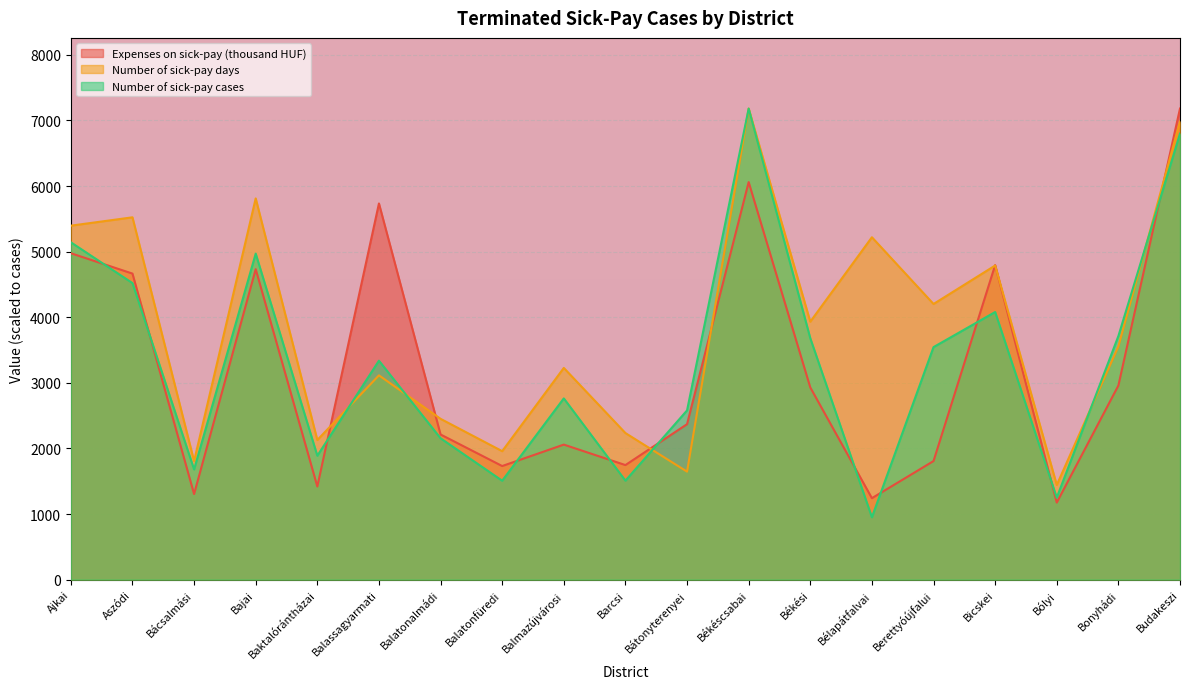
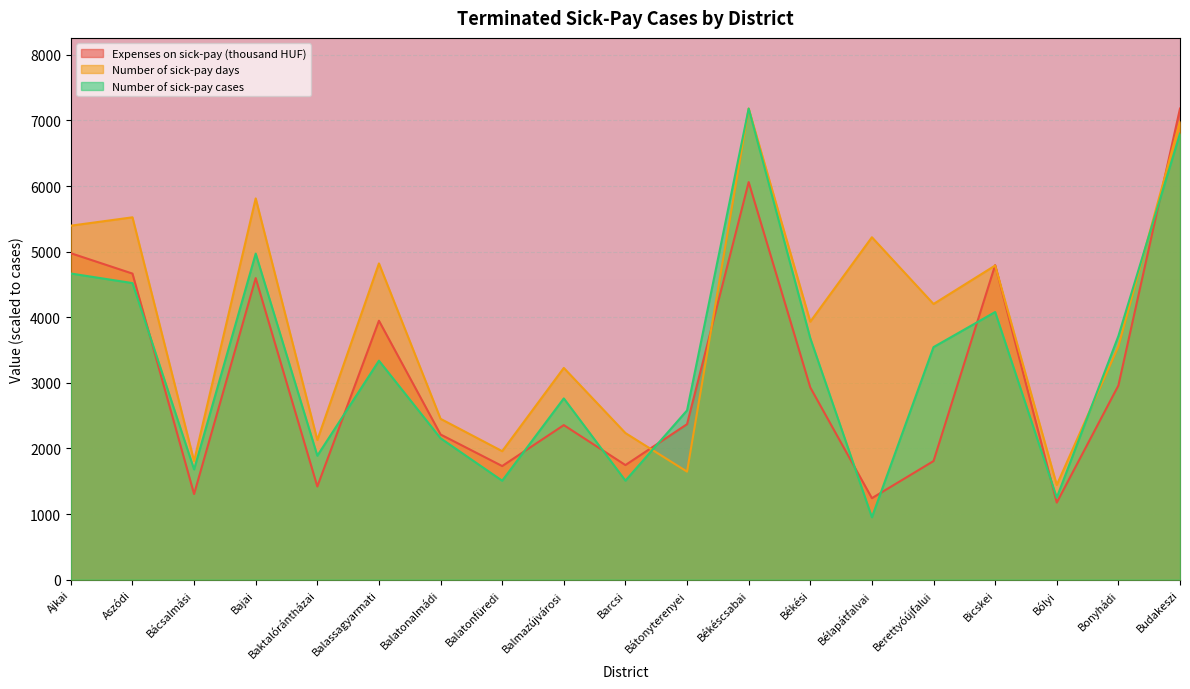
Number of sick-pay cases, Ajkai: 5100 -> 4700
Expenses on sick-pay (thousand HUF), Bajai: 4700 -> 4600
Expenses on sick-pay (thousand HUF), Balassagyarmati: 5700 -> 3900
Number of sick-pay days, Balassagyarmati: 3100 -> 4800
Expenses on sick-pay (thousand HUF), Balmazújvárosi: 2100 -> 2400
